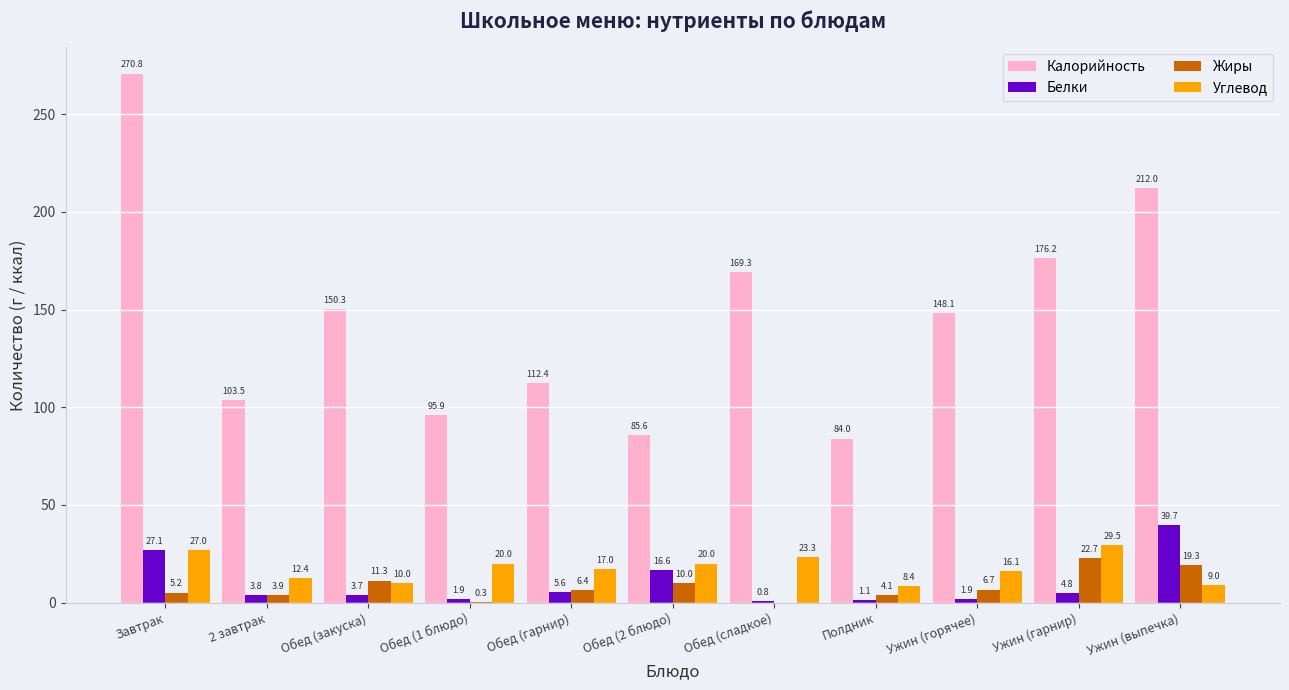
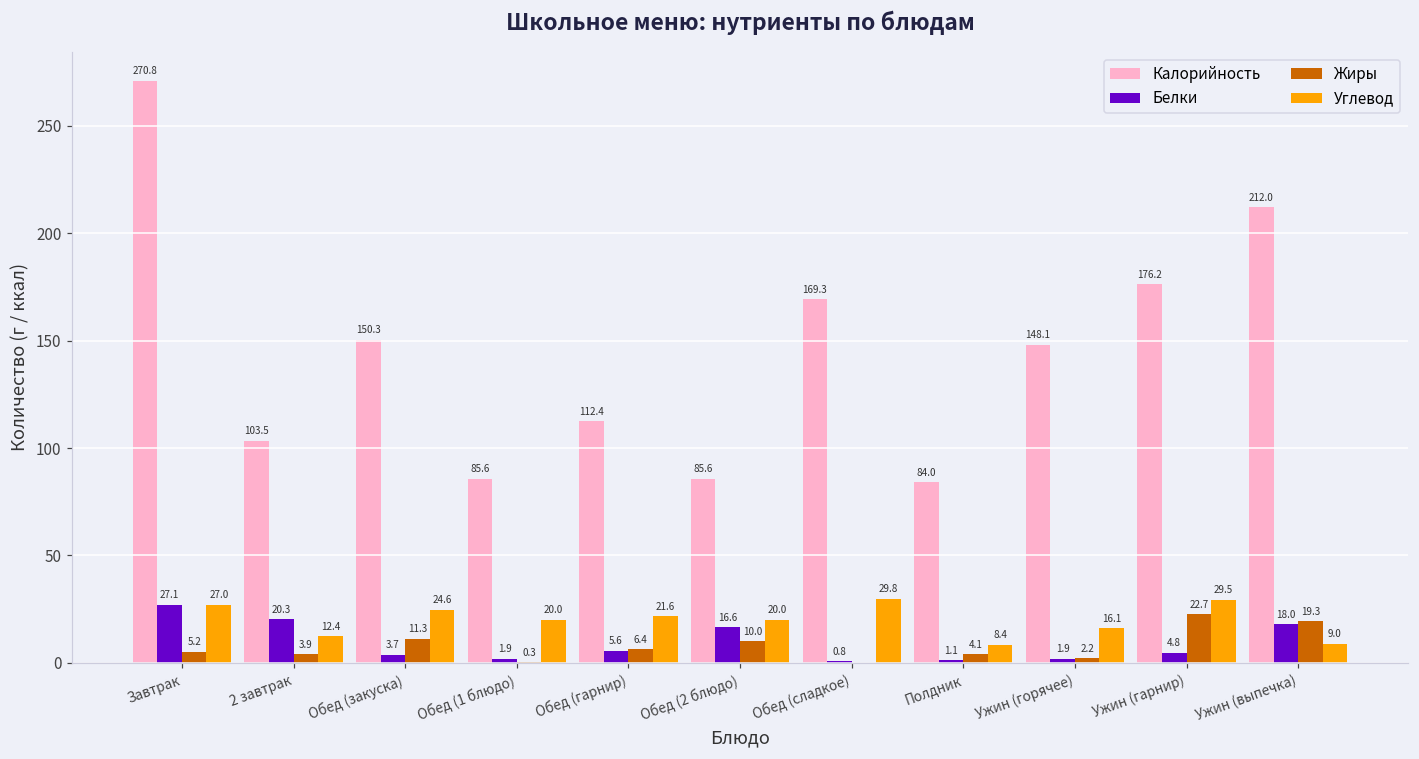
Белки, 2 завтрак: 3.8 -> 20.3
Углевод, Обед (закуска): 10.0 -> 24.6
Калорийность, Обед (1 блюдо): 95.9 -> 85.6
Углевод, Обед (гарнир): 17.0 -> 21.6
Углевод, Обед (сладкое): 23.3 -> 29.8
Жиры, Ужин (горячее): 6.7 -> 2.2
Белки, Ужин (выпечка): 39.7 -> 18.0
